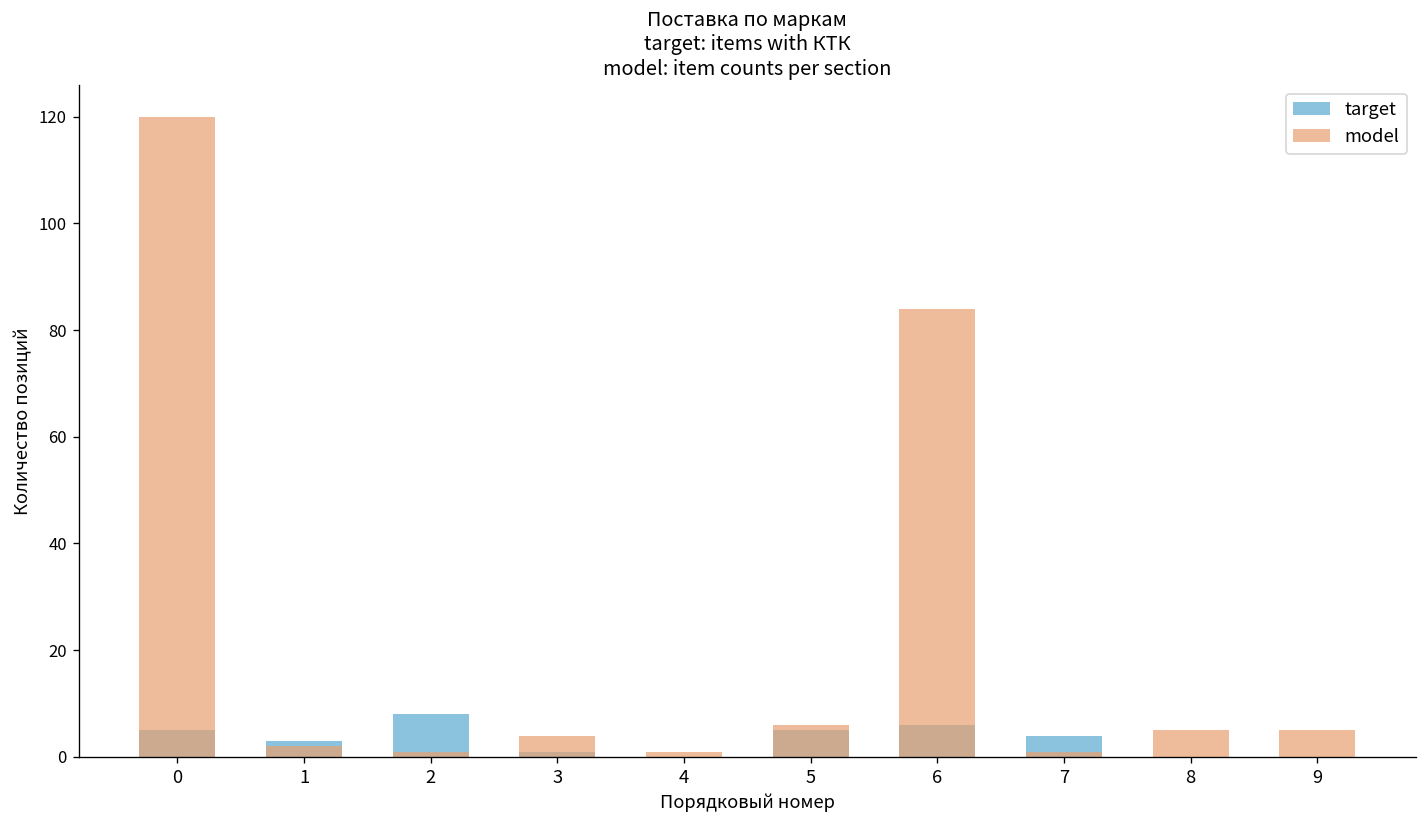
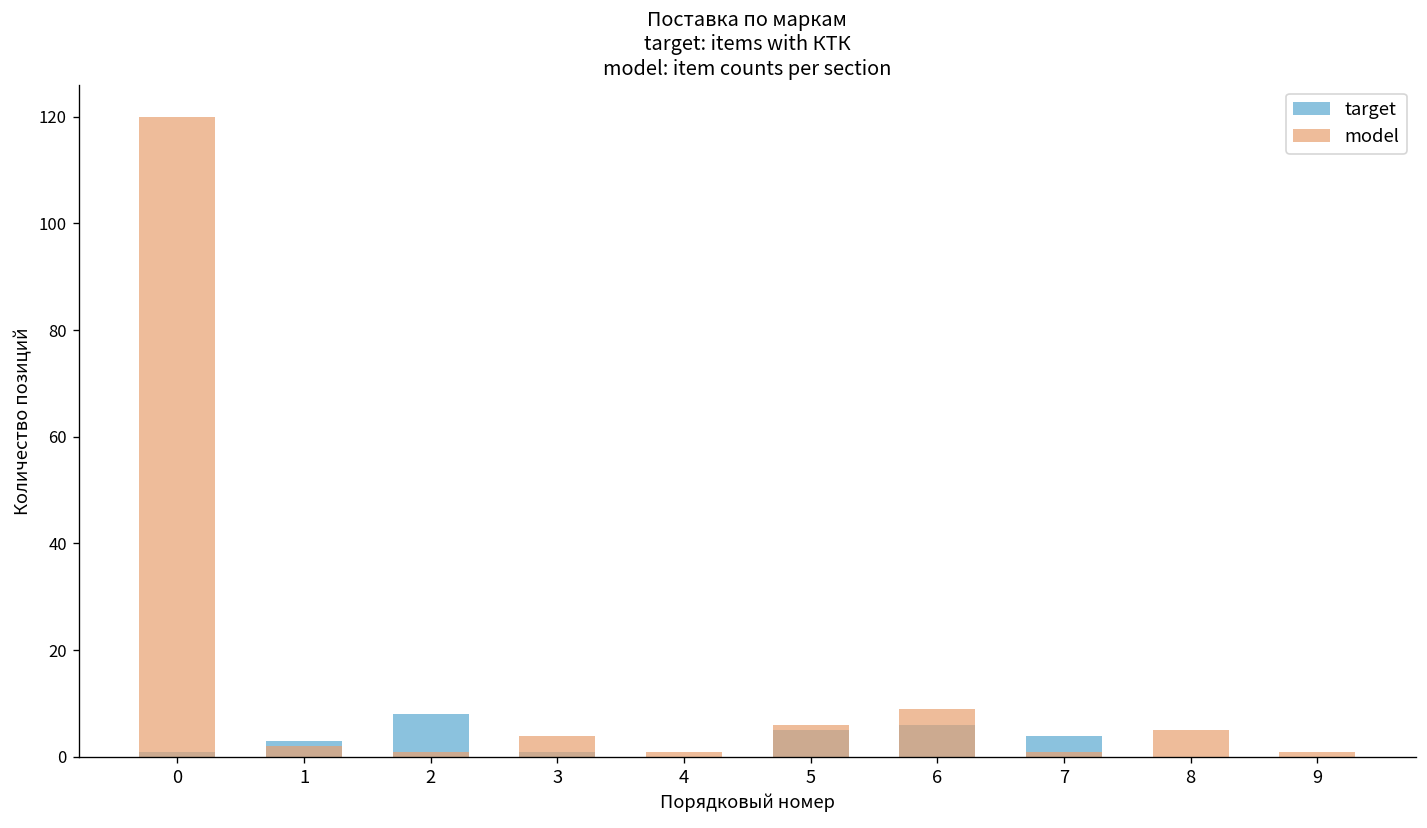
target, 0: 5 -> 1
model, 6: 84 -> 9
model, 9: 5 -> 1
